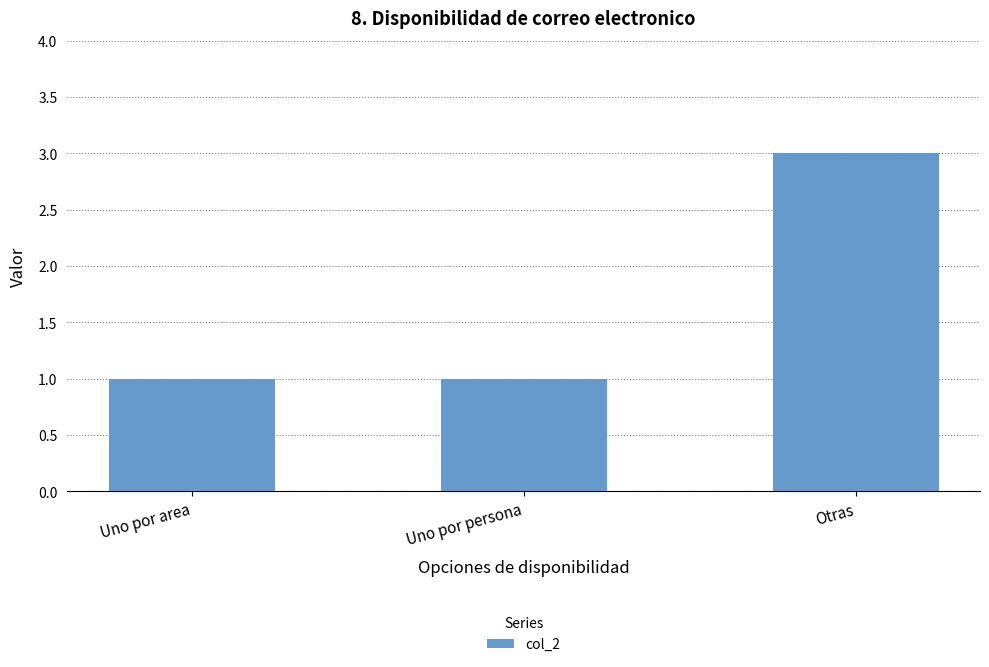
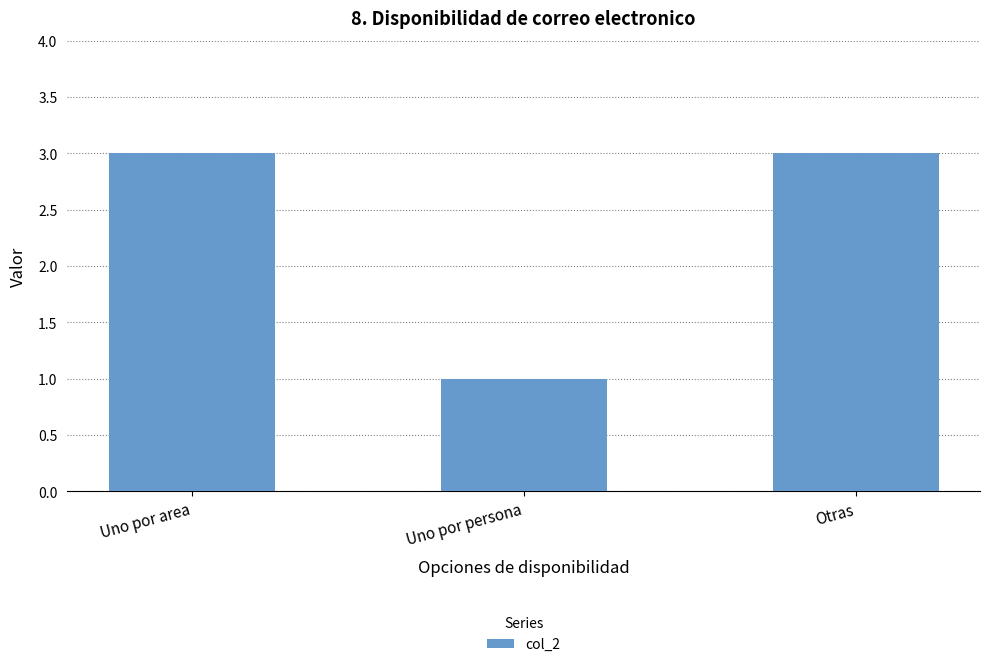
Uno por area: 1 -> 3
